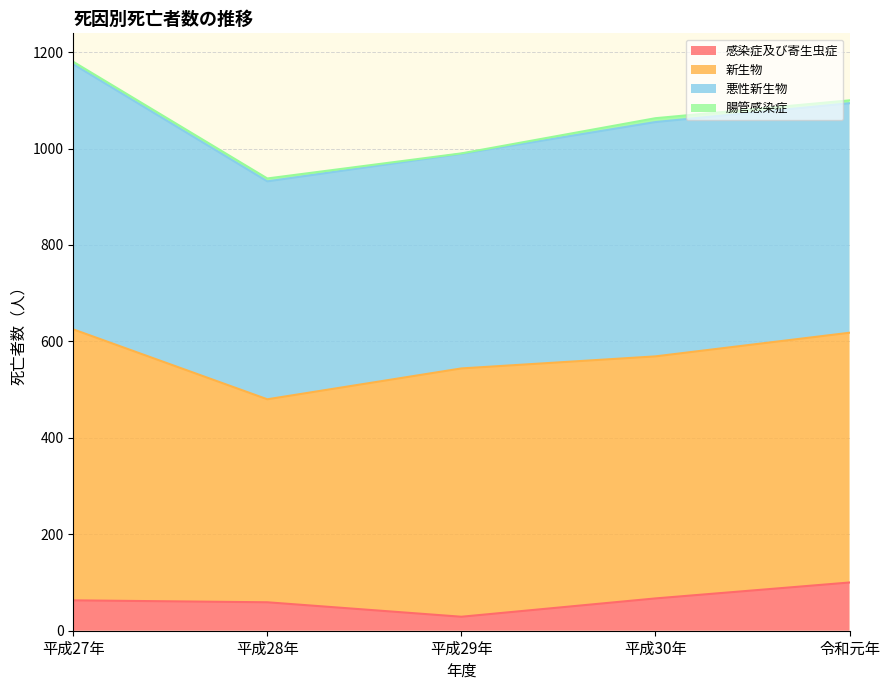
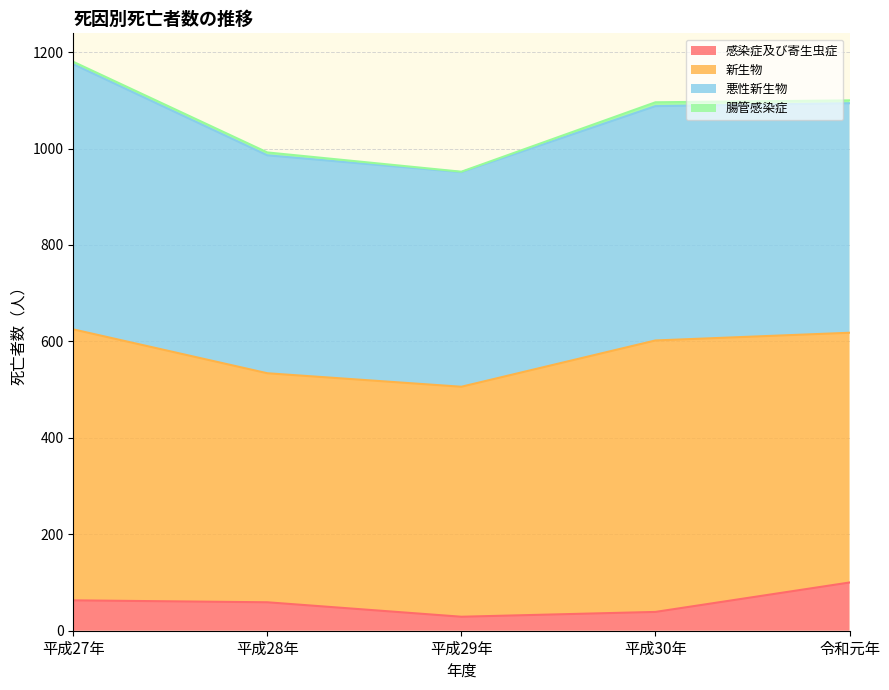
新生物, 平成28年: 420 -> 480
新生物, 平成29年: 520 -> 480
感染症及び寄生虫症, 平成30年: 70 -> 40
新生物, 平成30年: 500 -> 560
